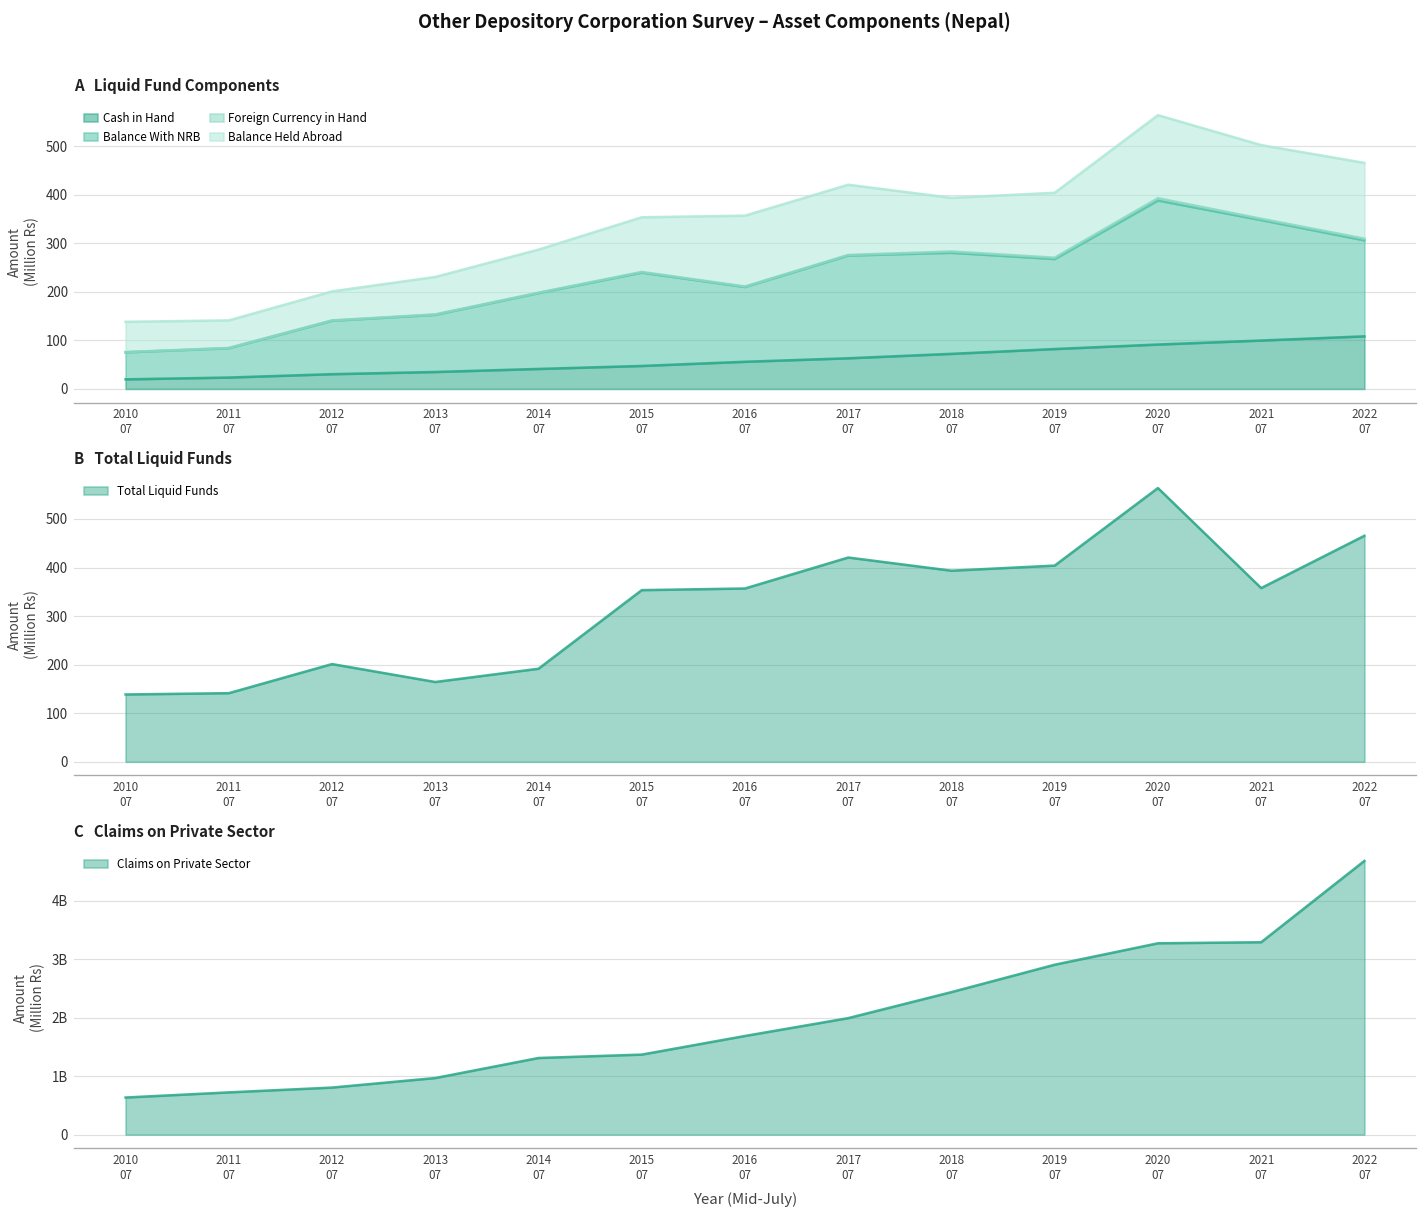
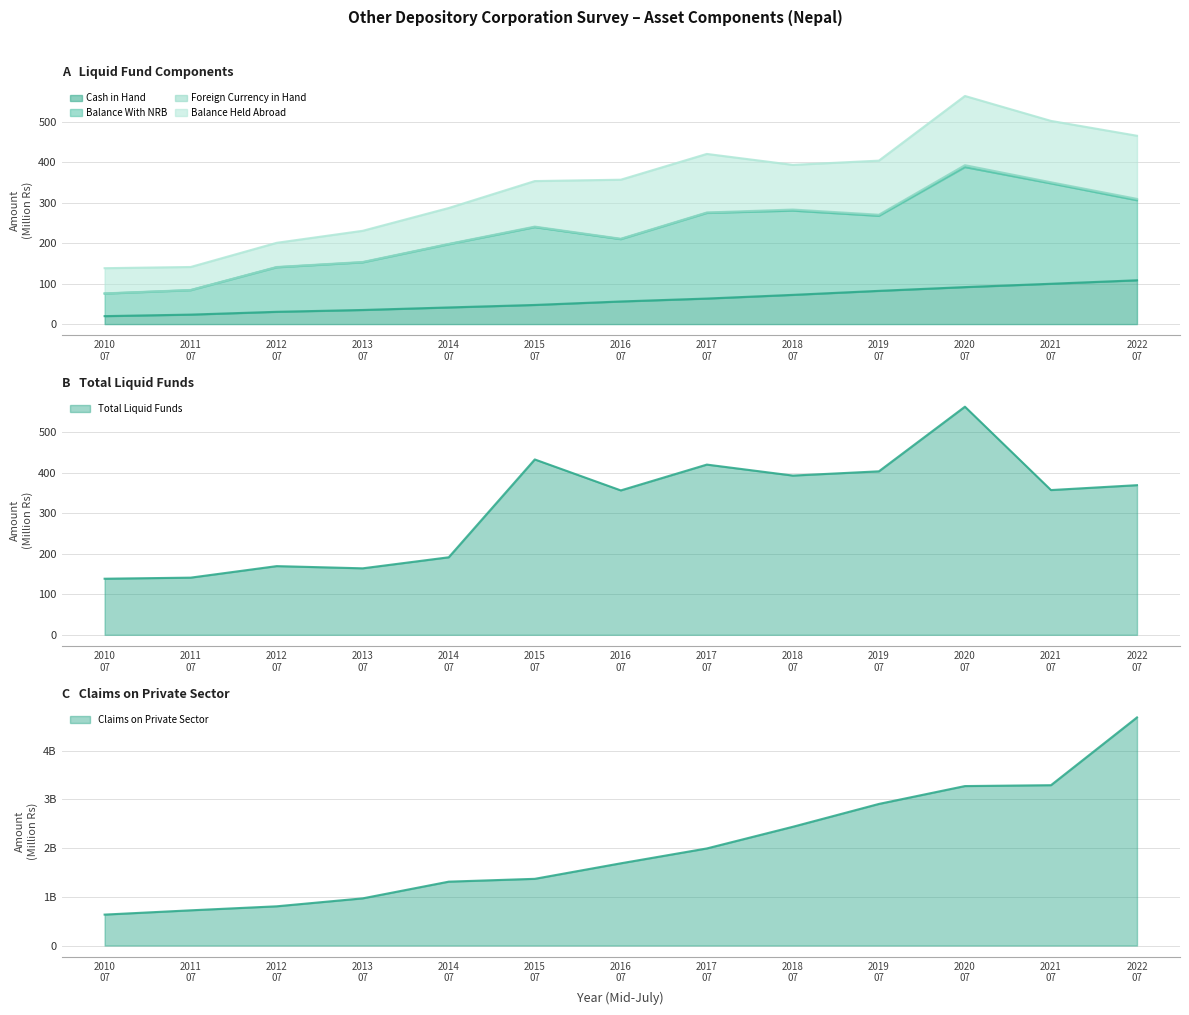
B Total Liquid Funds, 2012 07: 200 -> 170
B Total Liquid Funds, 2015 07: 350 -> 430
B Total Liquid Funds, 2022 07: 470 -> 370
